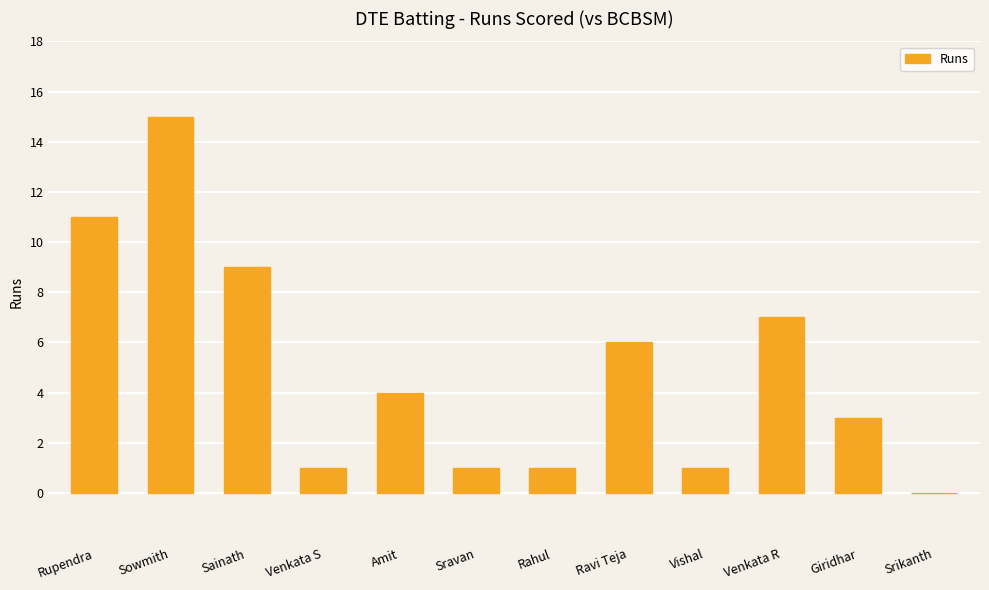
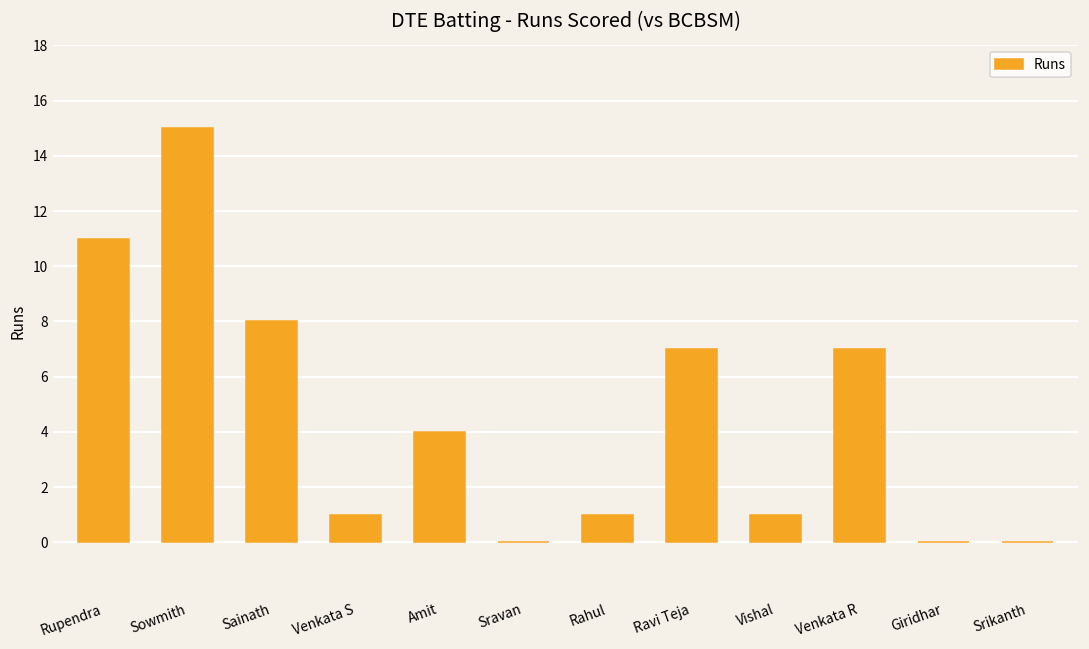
Sainath: 9 -> 8
Sravan: 1 -> 0
Ravi Teja: 6 -> 7
Giridhar: 3 -> 0
